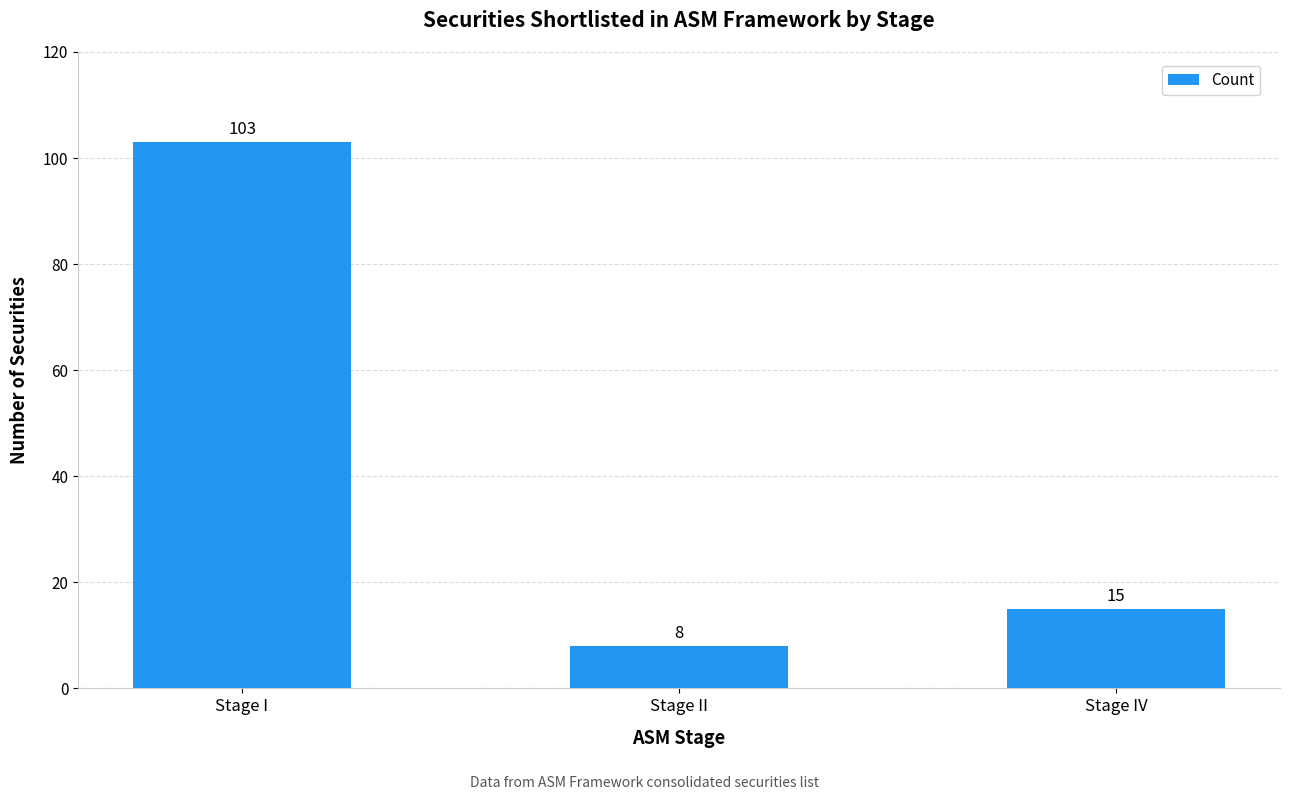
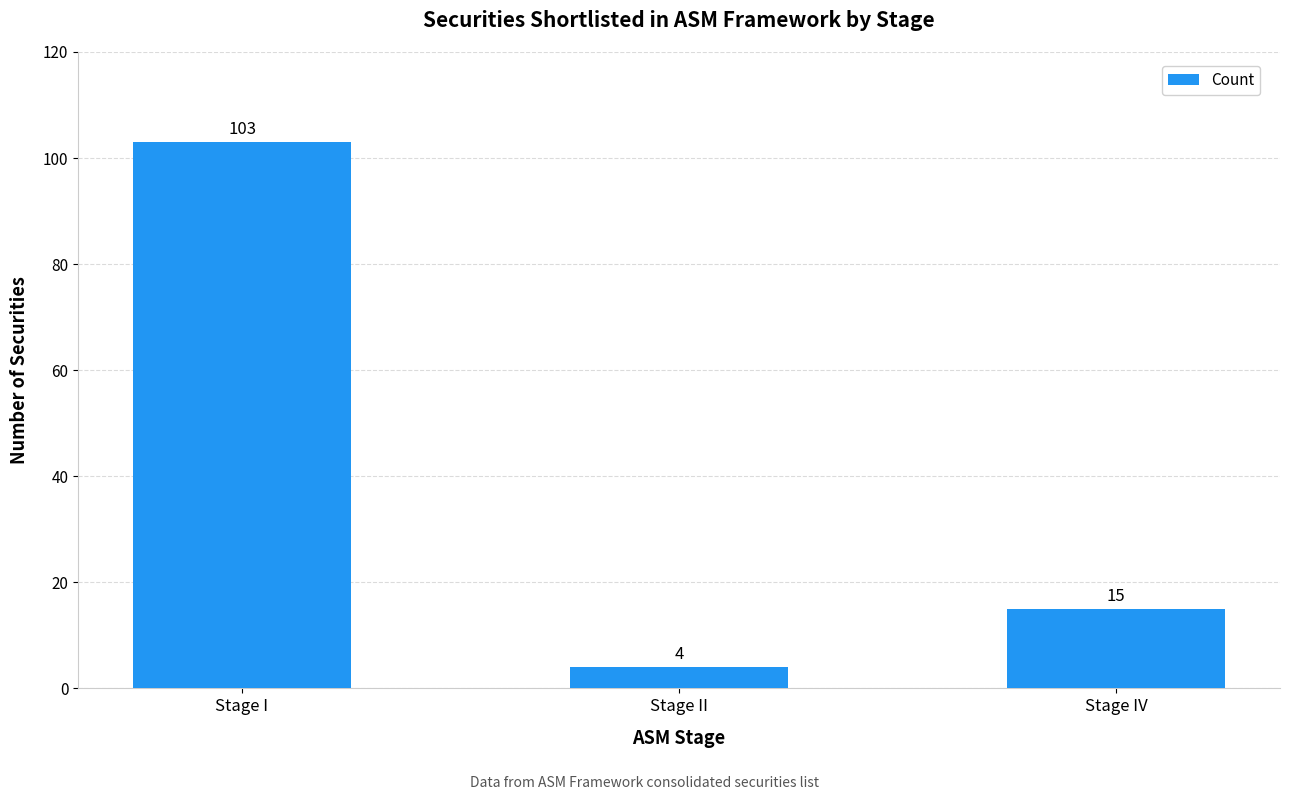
Stage II: 8 -> 4
